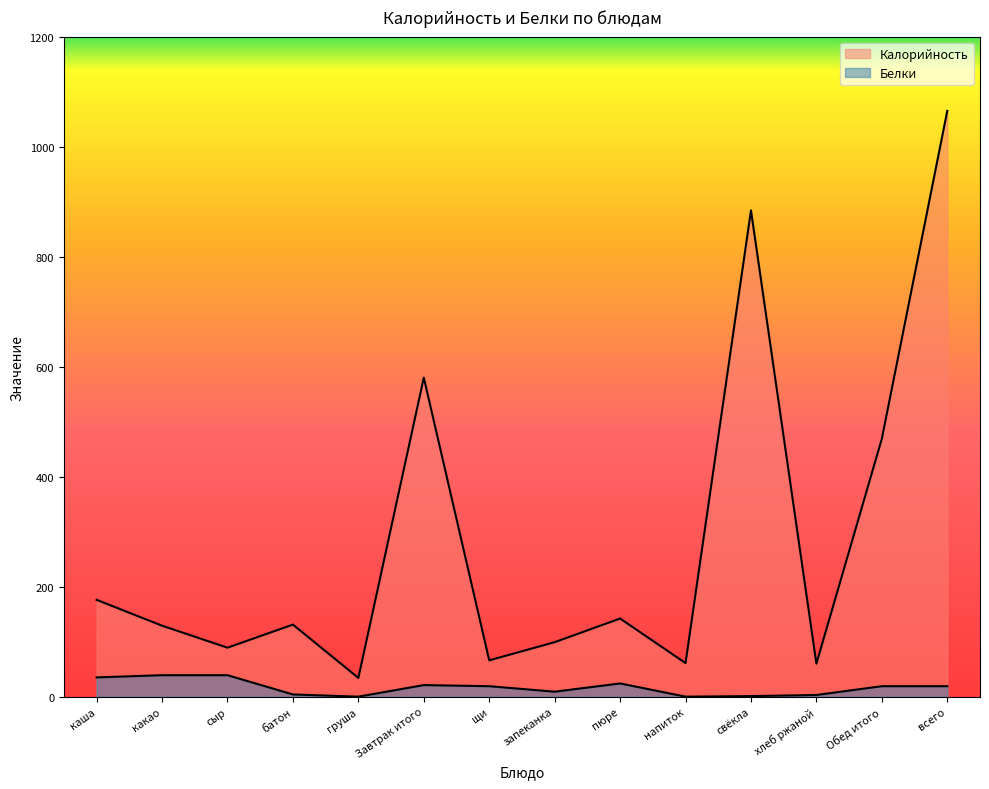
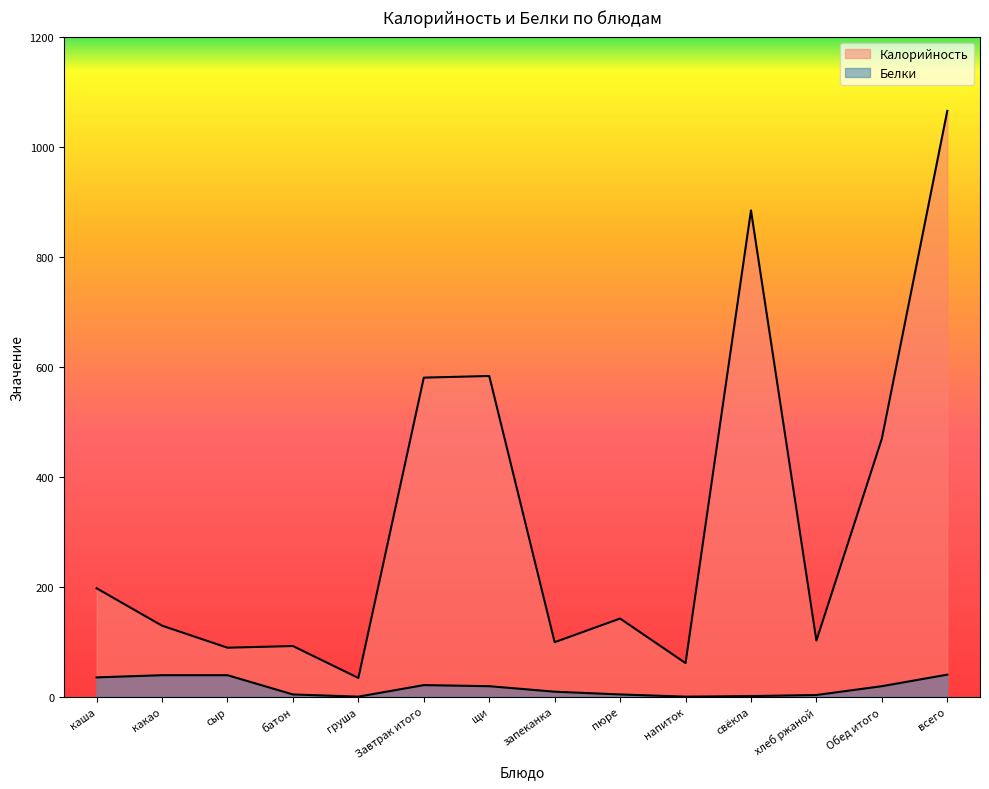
Калорийность, каша: 180 -> 200
Калорийность, батон: 130 -> 90
Калорийность, щи: 70 -> 580
Белки, пюре: 20 -> 0
Калорийность, хлеб ржаной: 60 -> 100
Белки, всего: 20 -> 40
